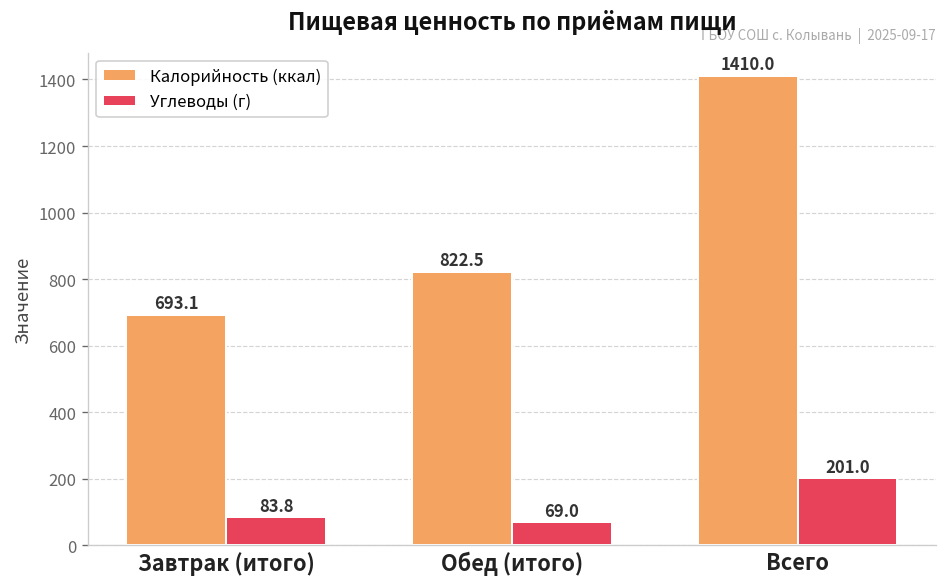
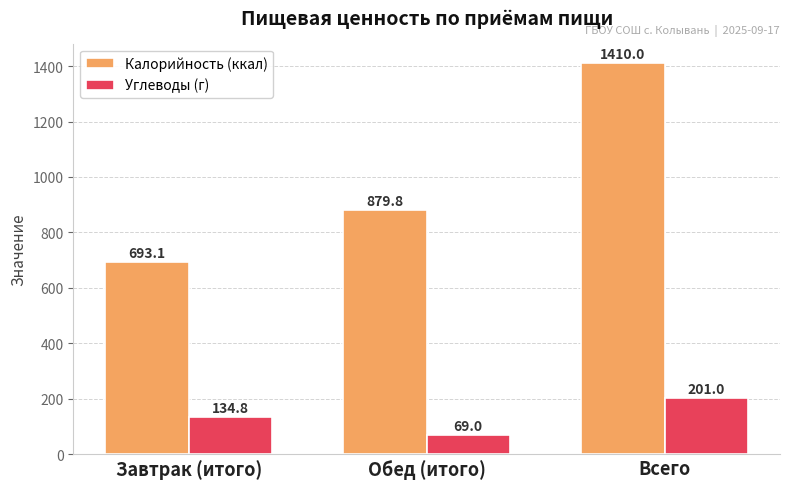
Углеводы (г), Завтрак (итого): 83.8 -> 134.8
Калорийность (ккал), Обед (итого): 822.5 -> 879.8
